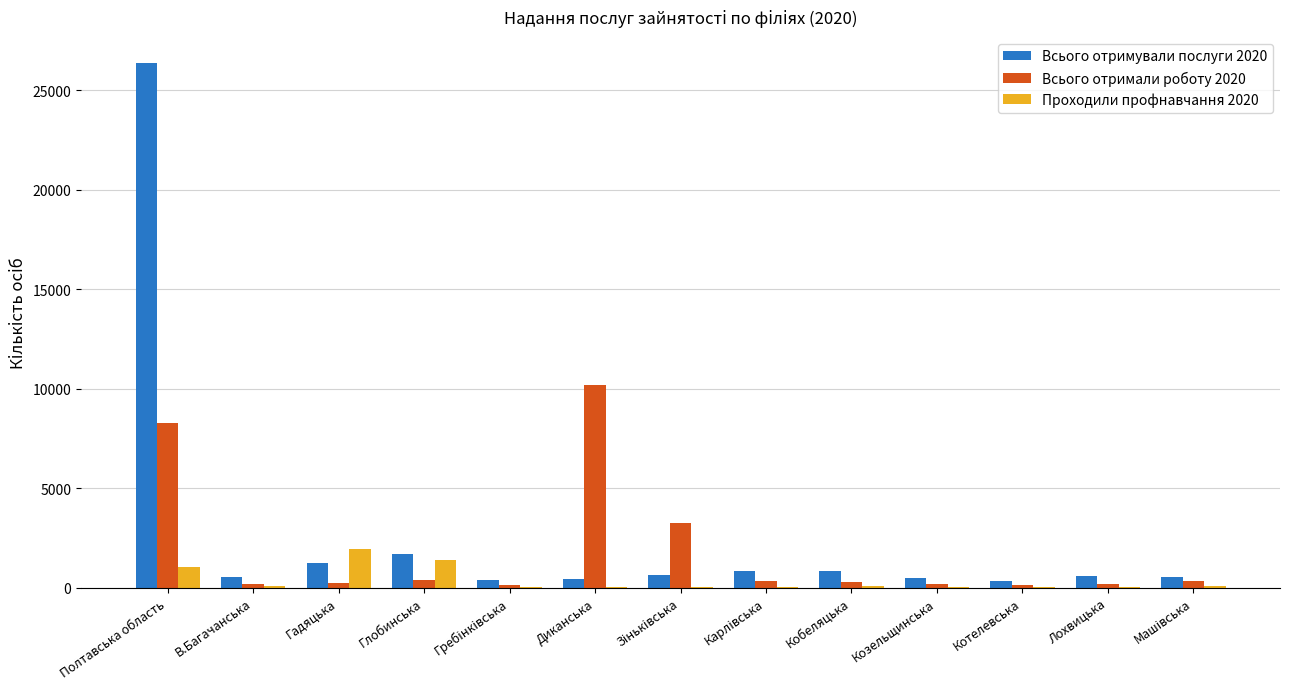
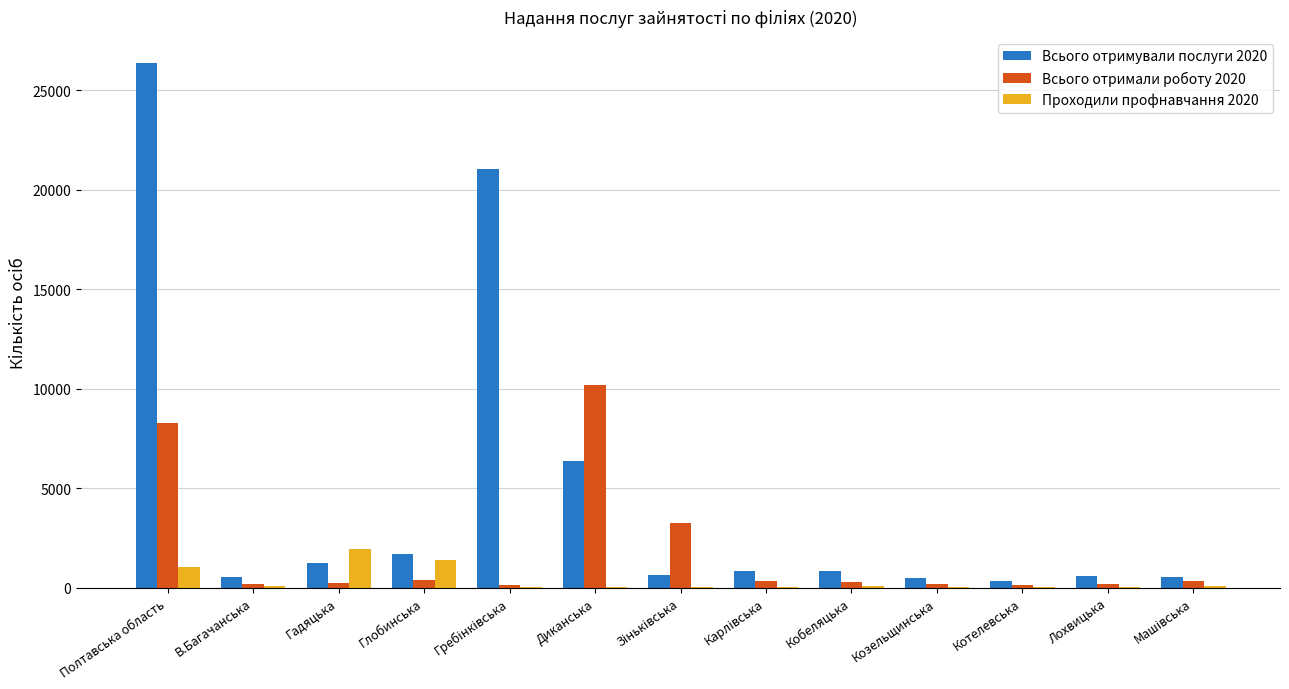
Всього отримували послуги 2020, Гребінківська: 400 -> 21000
Всього отримували послуги 2020, Диканська: 400 -> 6400
